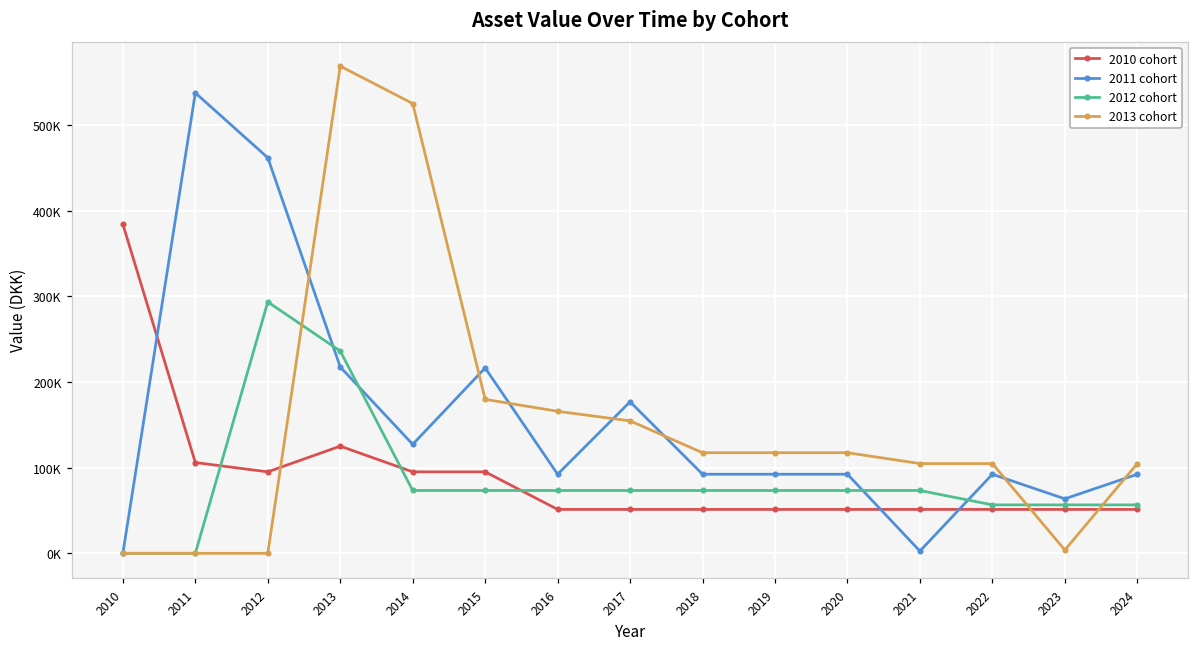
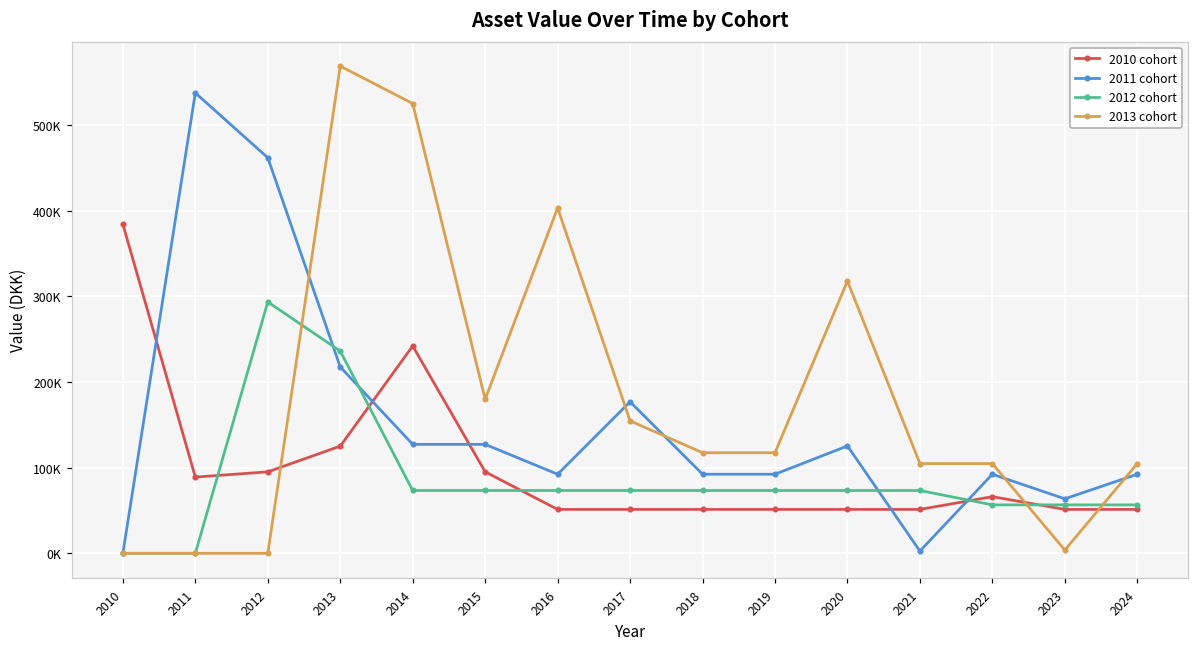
2010 cohort, 2011: 110000 -> 90000
2010 cohort, 2014: 100000 -> 240000
2011 cohort, 2015: 220000 -> 130000
2013 cohort, 2016: 170000 -> 400000
2011 cohort, 2020: 90000 -> 130000
2013 cohort, 2020: 120000 -> 320000
2010 cohort, 2022: 50000 -> 70000
